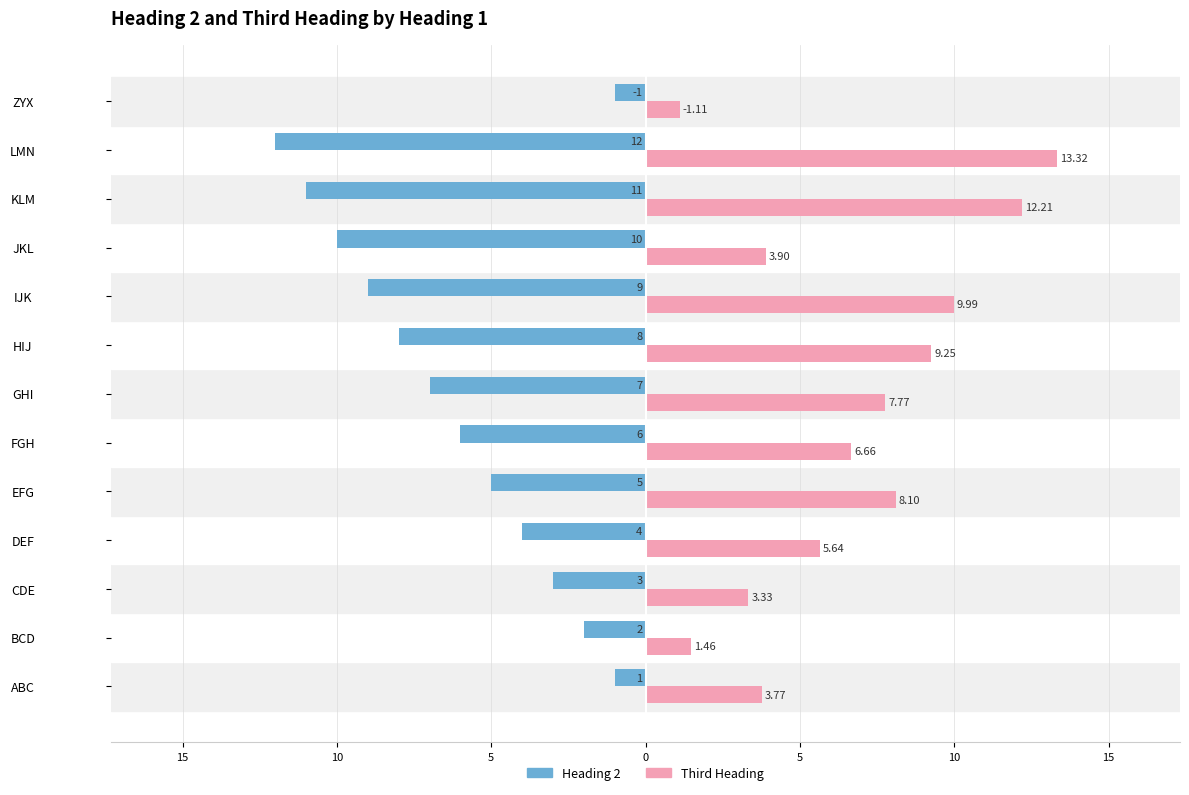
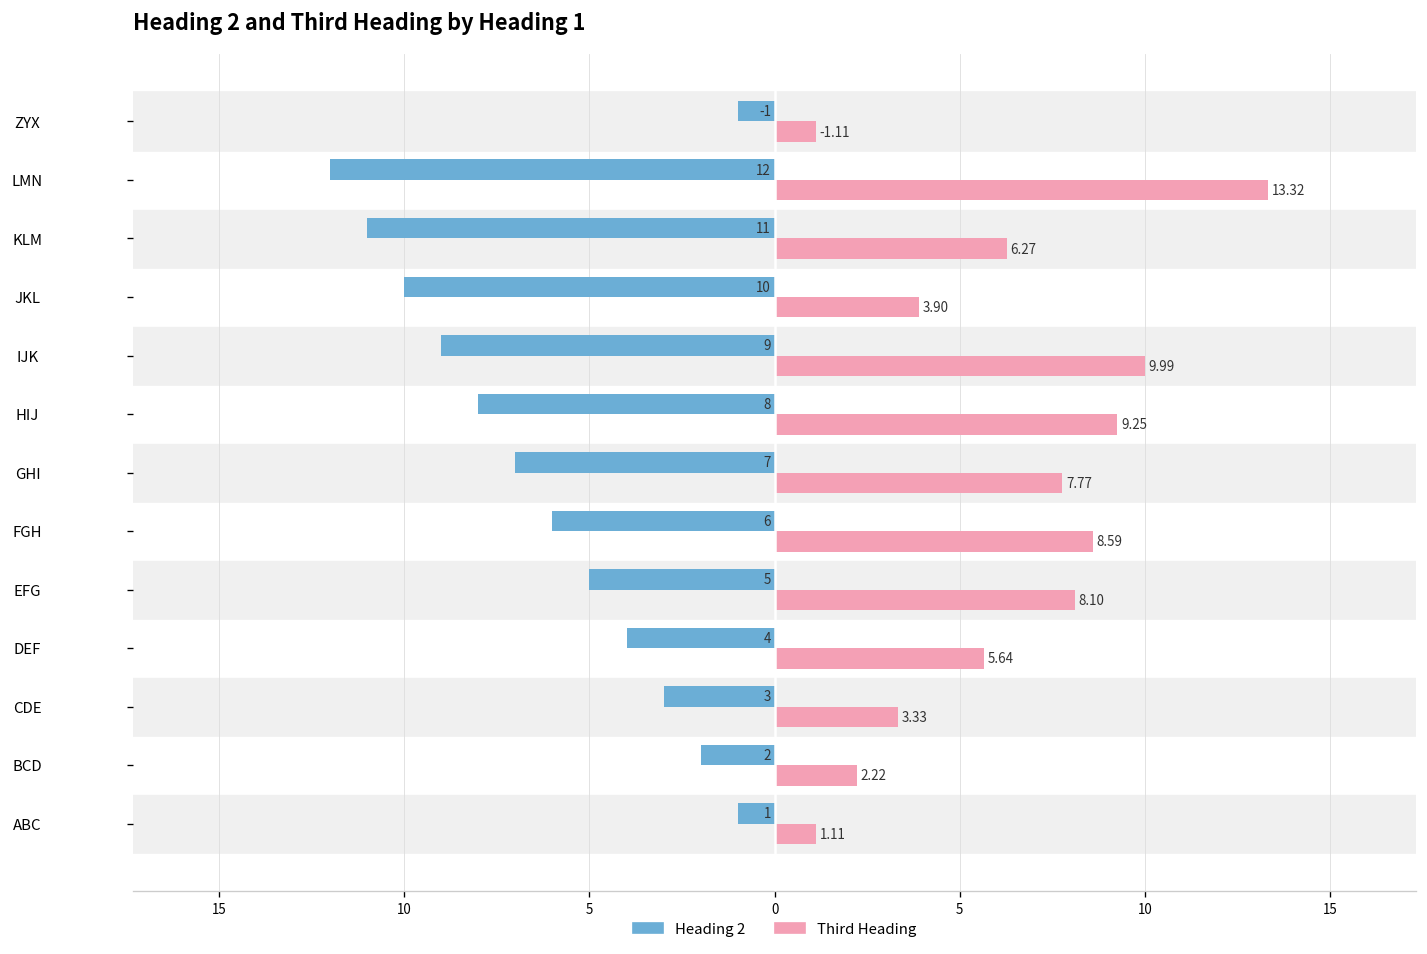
Third Heading, KLM: 12.21 -> 6.27
Third Heading, FGH: 6.66 -> 8.59
Third Heading, BCD: 1.46 -> 2.22
Third Heading, ABC: 3.77 -> 1.11
